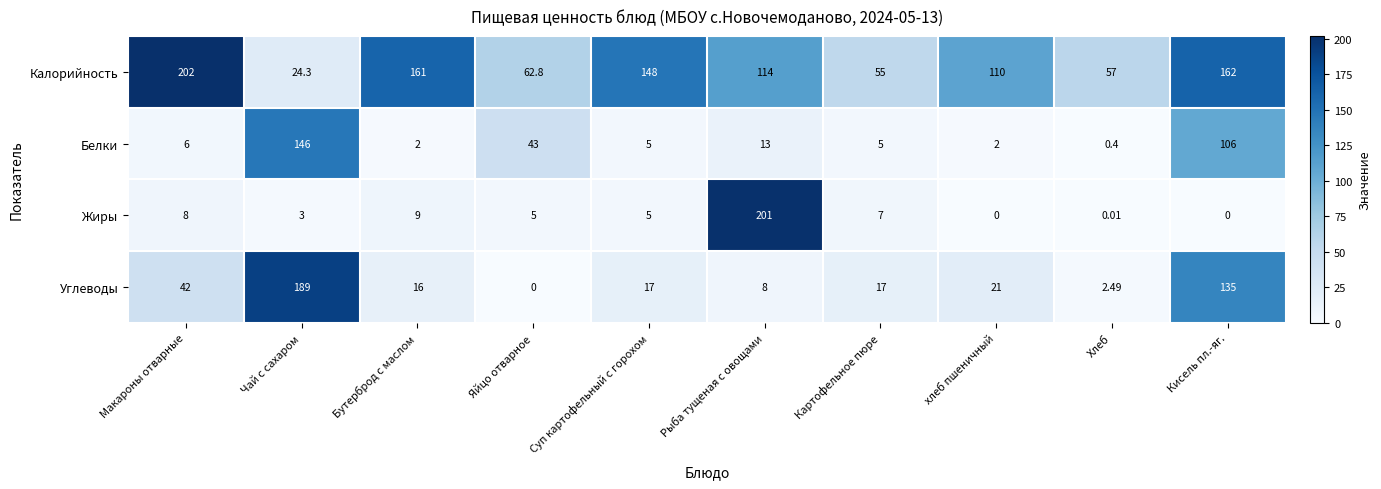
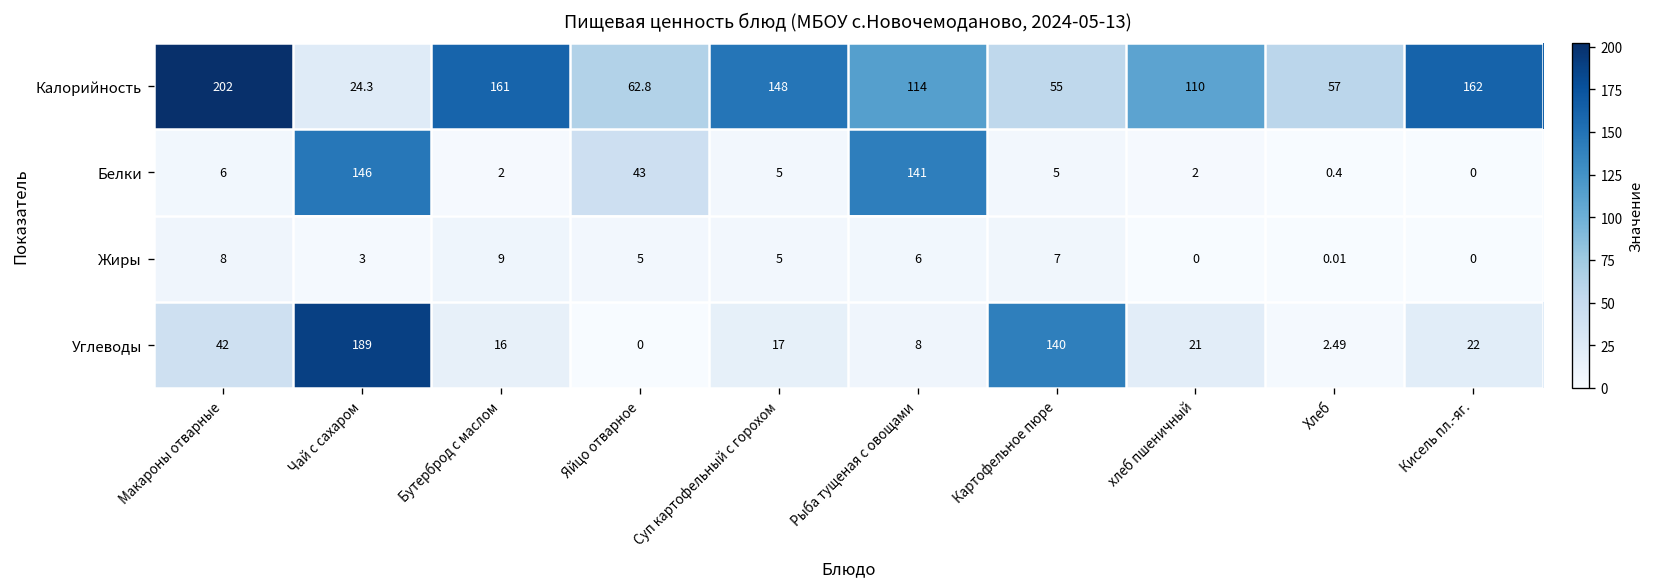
Белки, Рыба тущеная с овощами: 13 -> 141
Белки, Кисель пл.-яг.: 106 -> 0
Жиры, Рыба тущеная с овощами: 201 -> 6
Углеводы, Картофельное пюре: 17 -> 140
Углеводы, Кисель пл.-яг.: 135 -> 22
